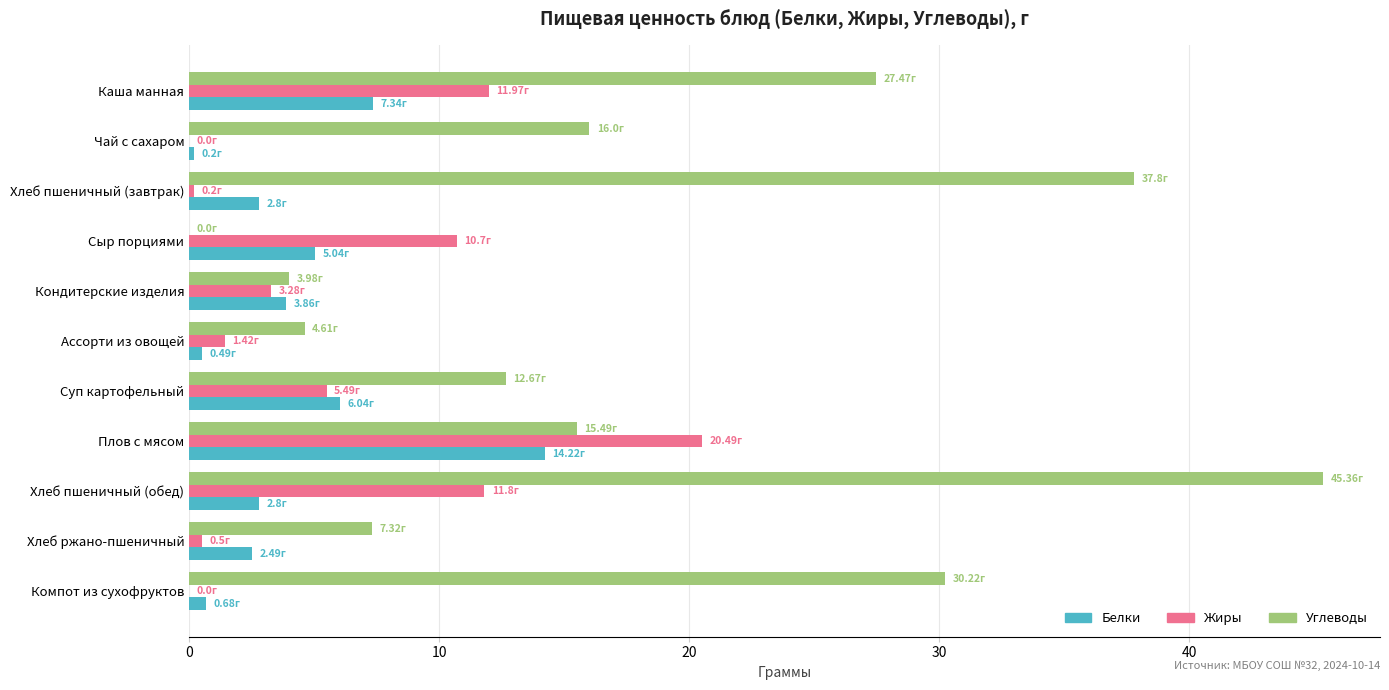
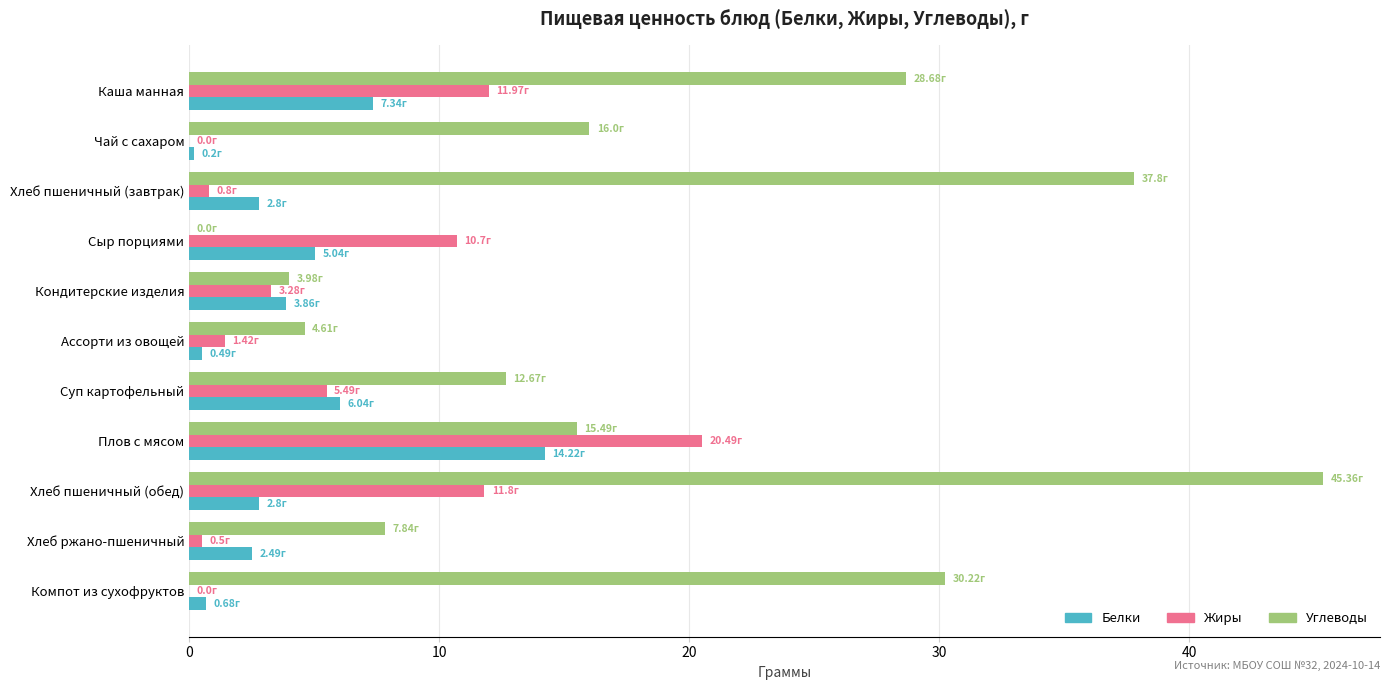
Углеводы, Каша манная: 27.47г -> 28.68г
Жиры, Хлеб пшеничный (завтрак): 0.2г -> 0.8г
Углеводы, Хлеб ржано-пшеничный: 7.32г -> 7.84г
